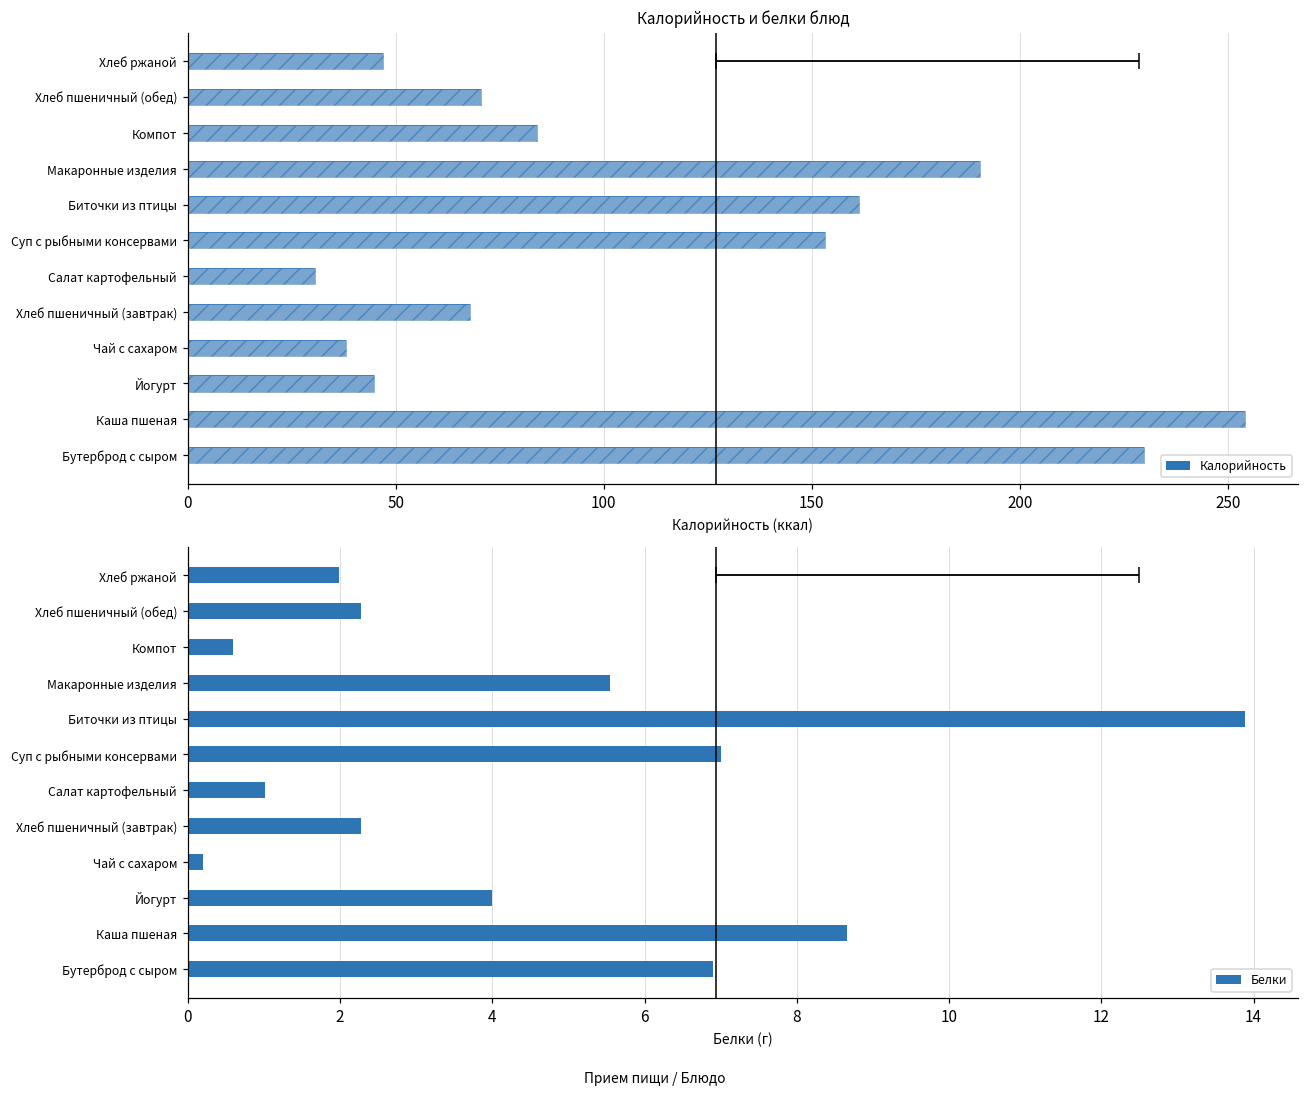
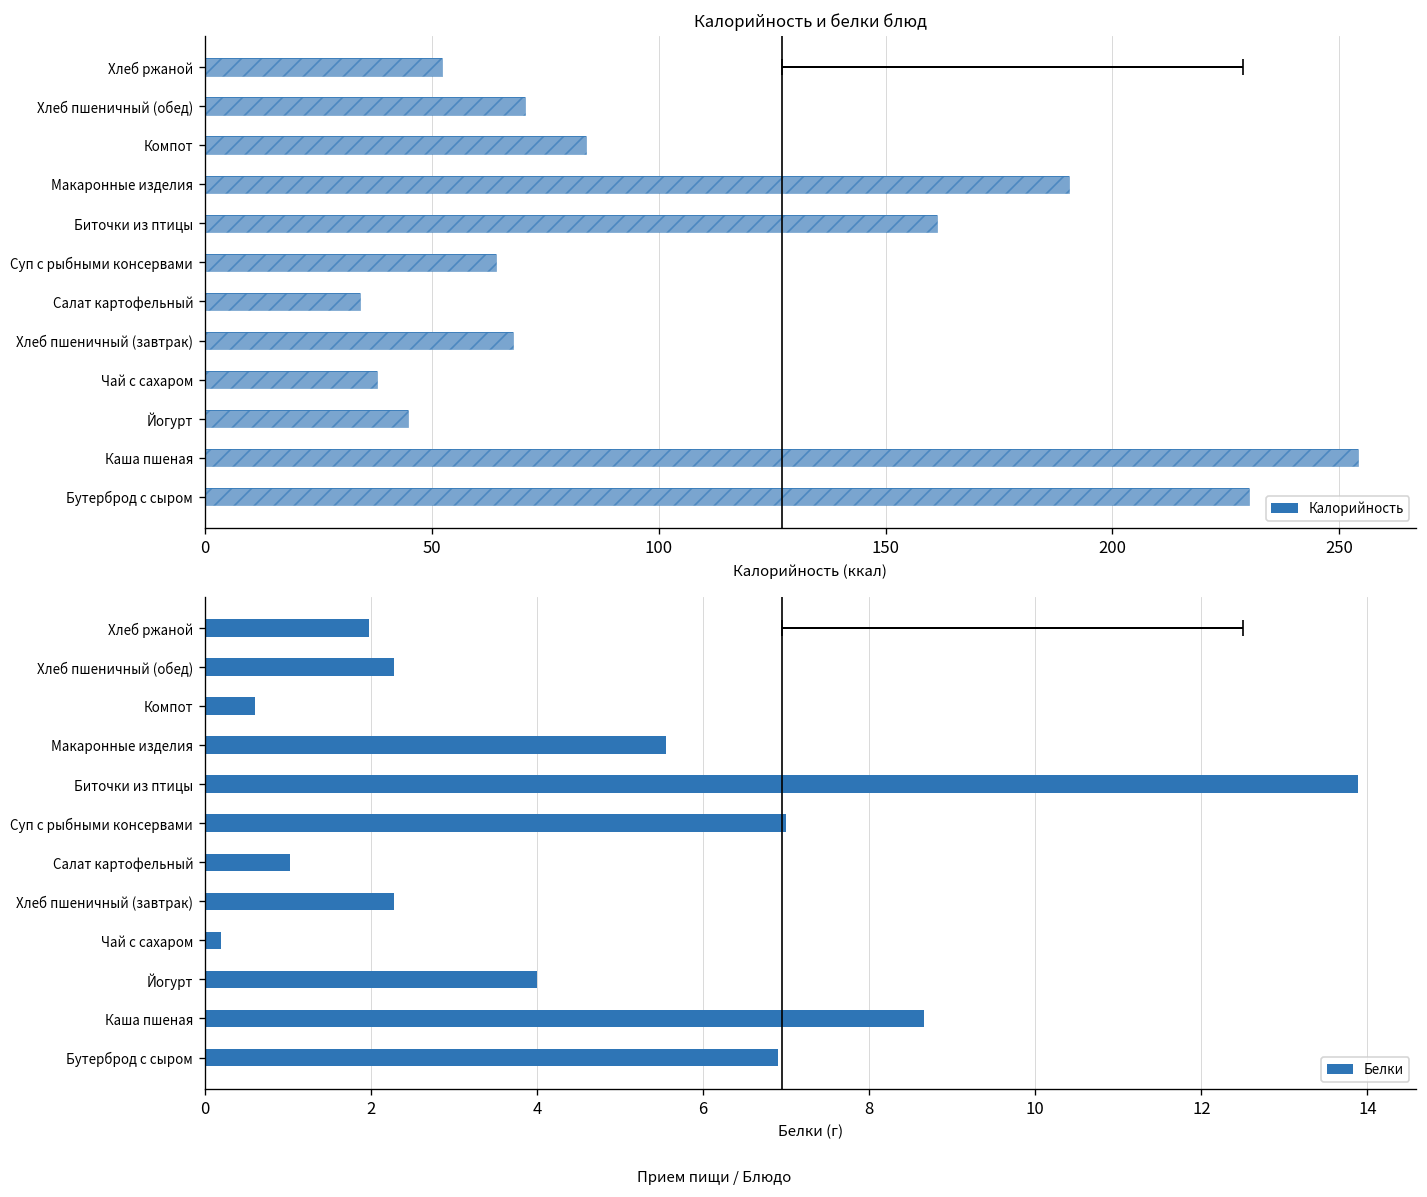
Калорийность и белки блюд, Калорийность, Хлеб ржаной: 47 -> 52
Калорийность и белки блюд, Калорийность, Суп с рыбными консервами: 153 -> 64
Калорийность и белки блюд, Калорийность, Салат картофельный: 31 -> 34
